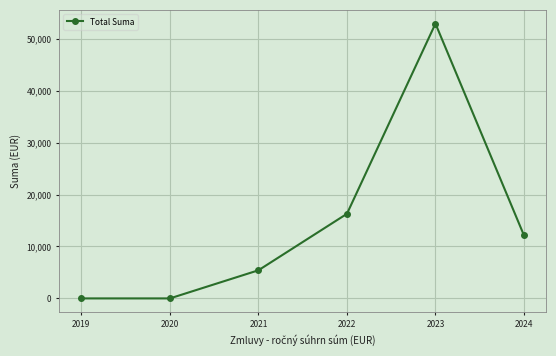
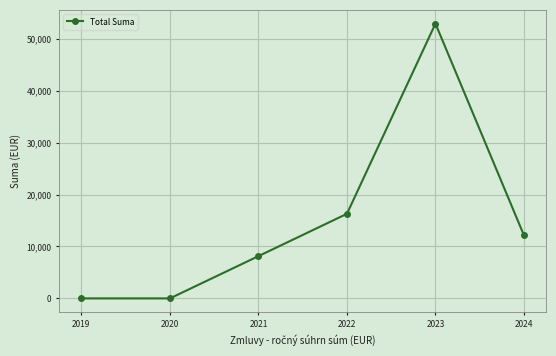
2021: 5,000 -> 8,000
